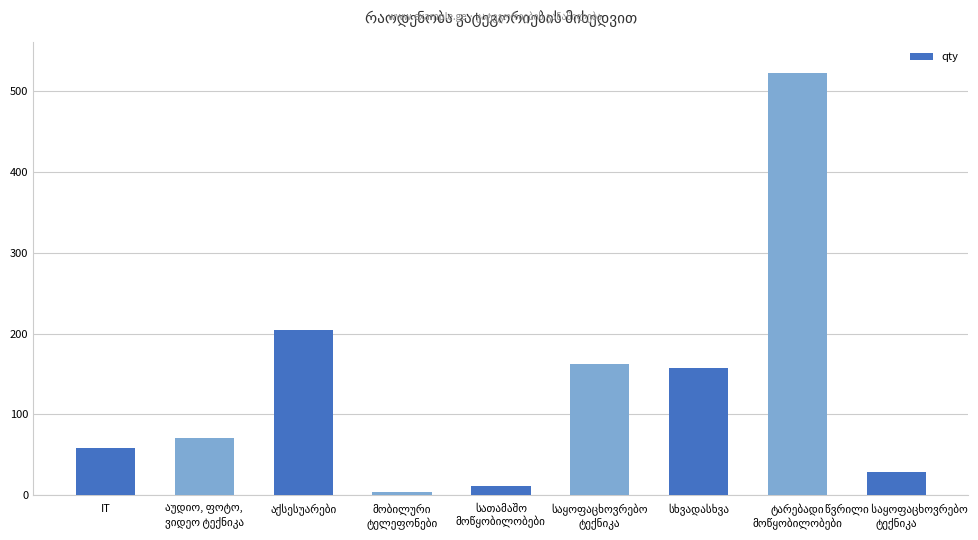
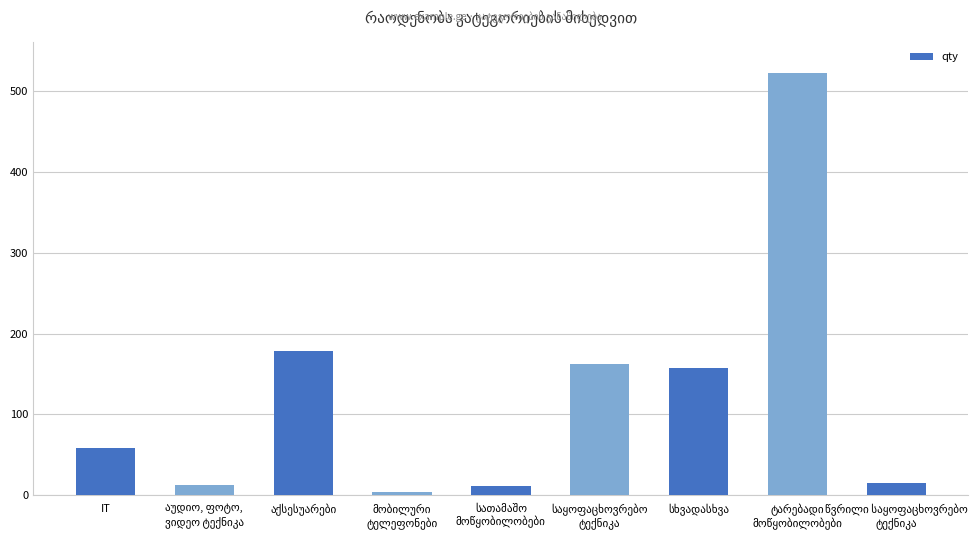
აუდიო, ფოტო, ვიდეო ტექნიკა: 70 -> 10
აქსესუარები: 210 -> 180
წვრილი საყოფაცხოვრებო ტექნიკა: 30 -> 20
